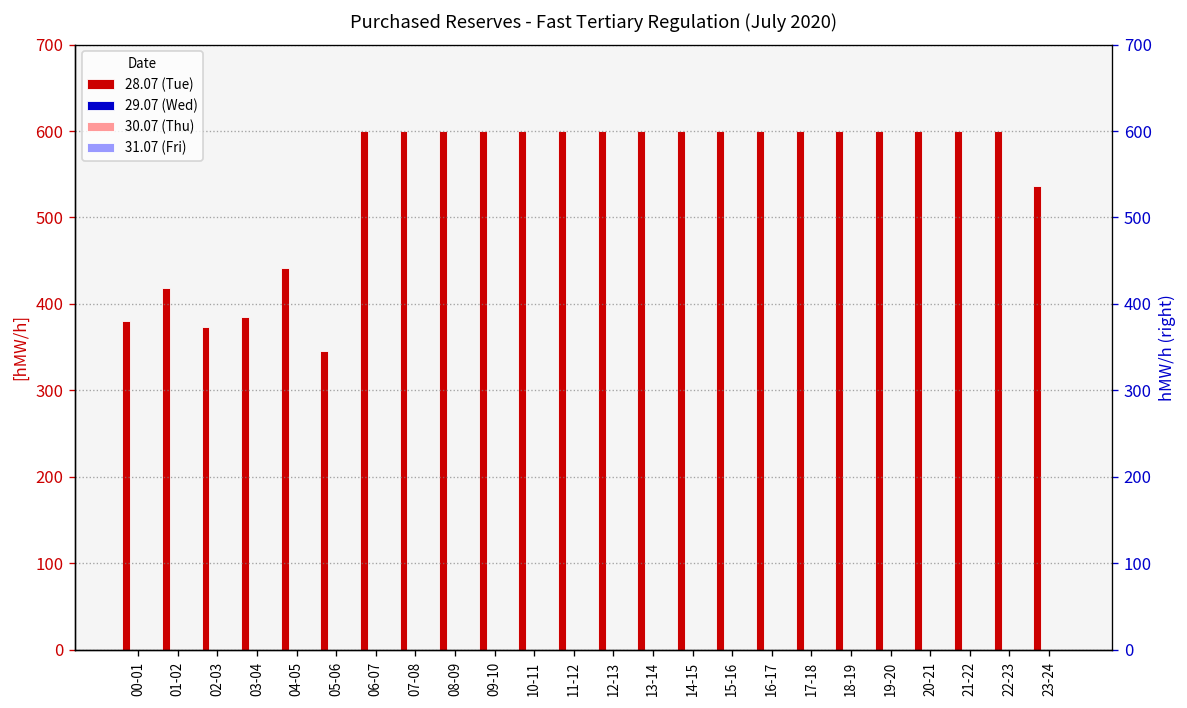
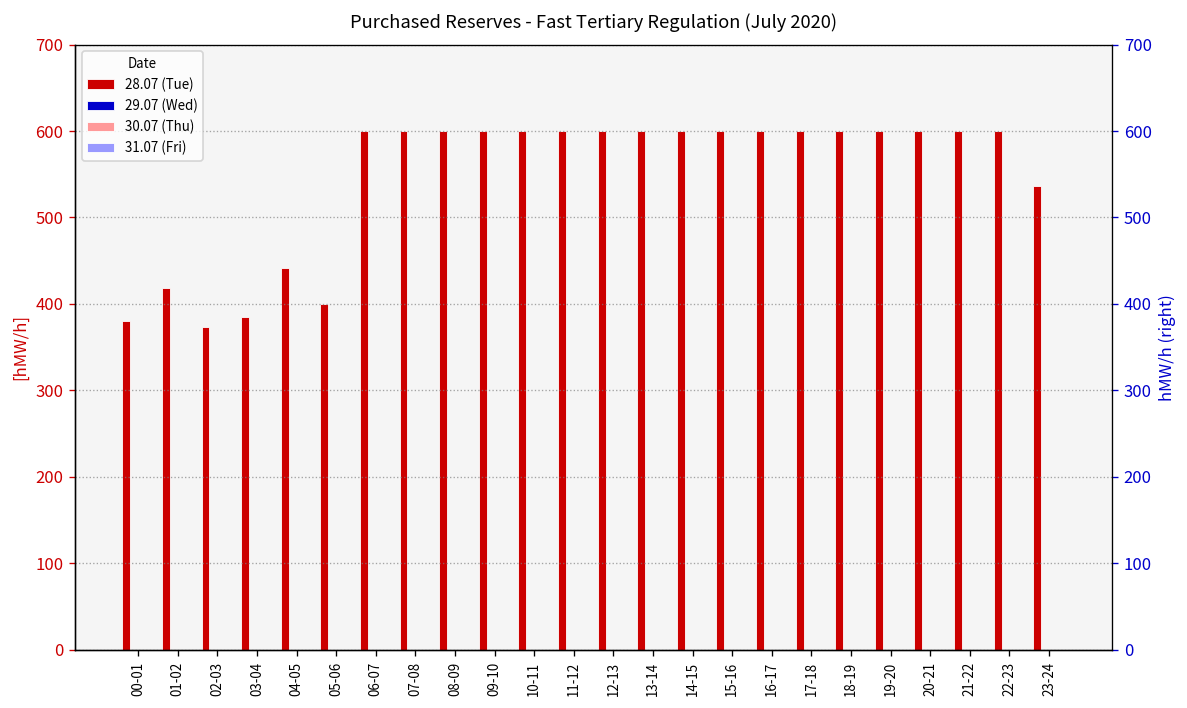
28.07 (Tue), 05-06: 350 -> 400
